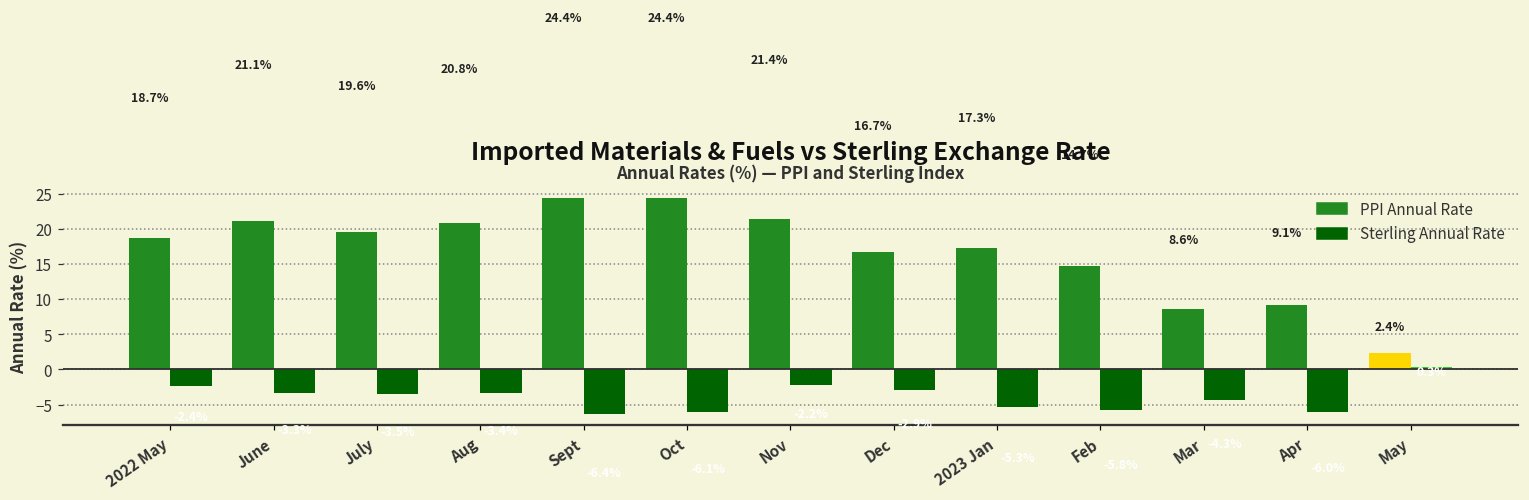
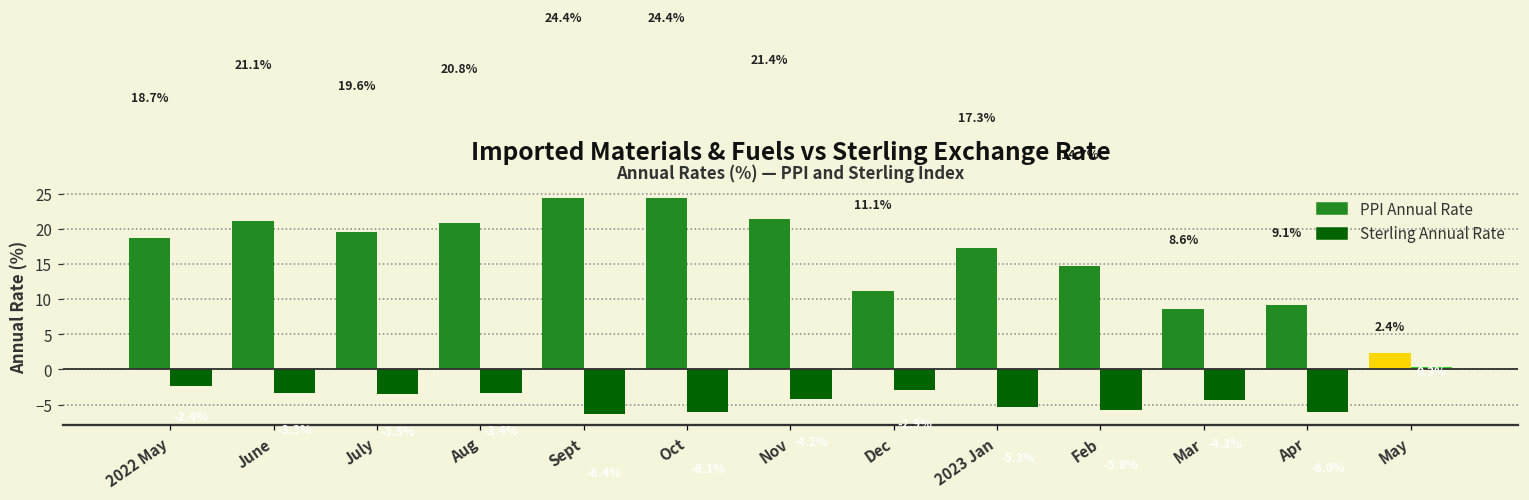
Sterling Annual Rate, Nov: -2 -> -4
PPI Annual Rate, Dec: 16.7% -> 11.1%
